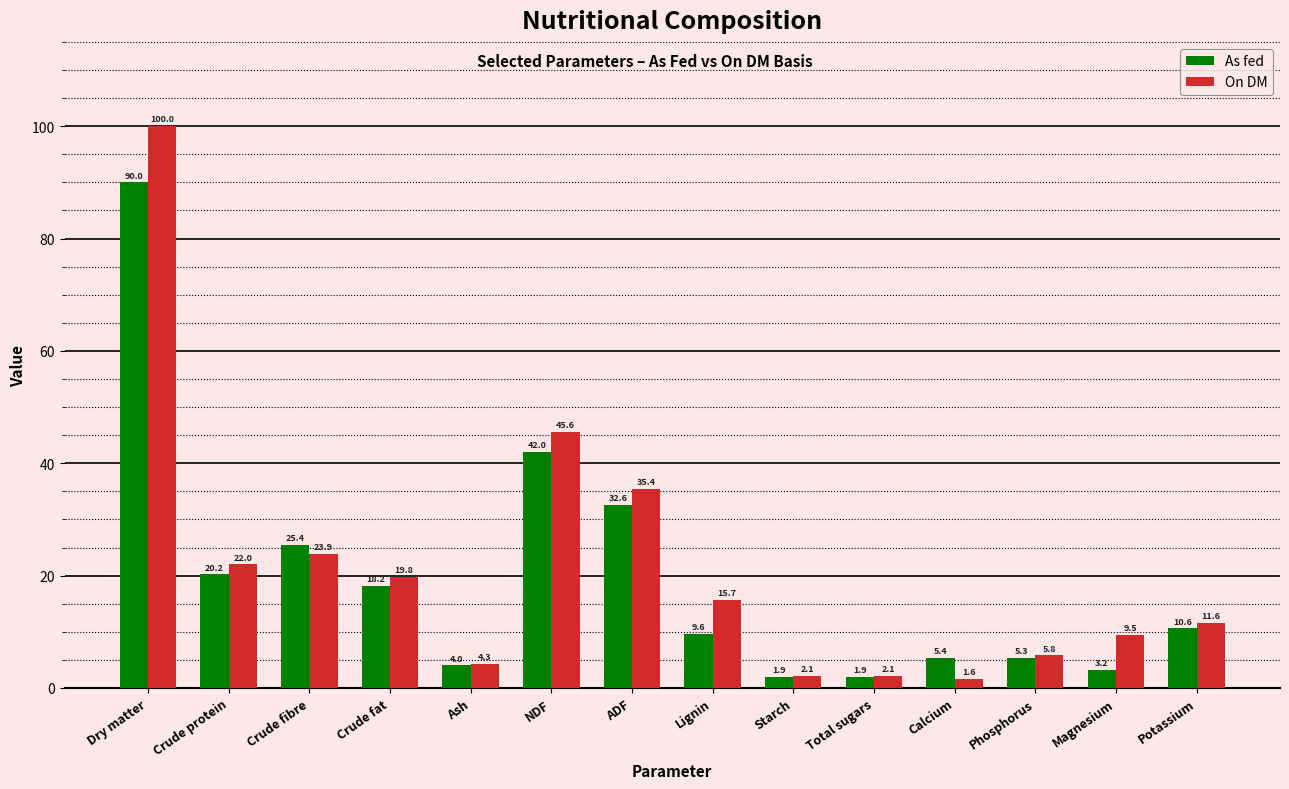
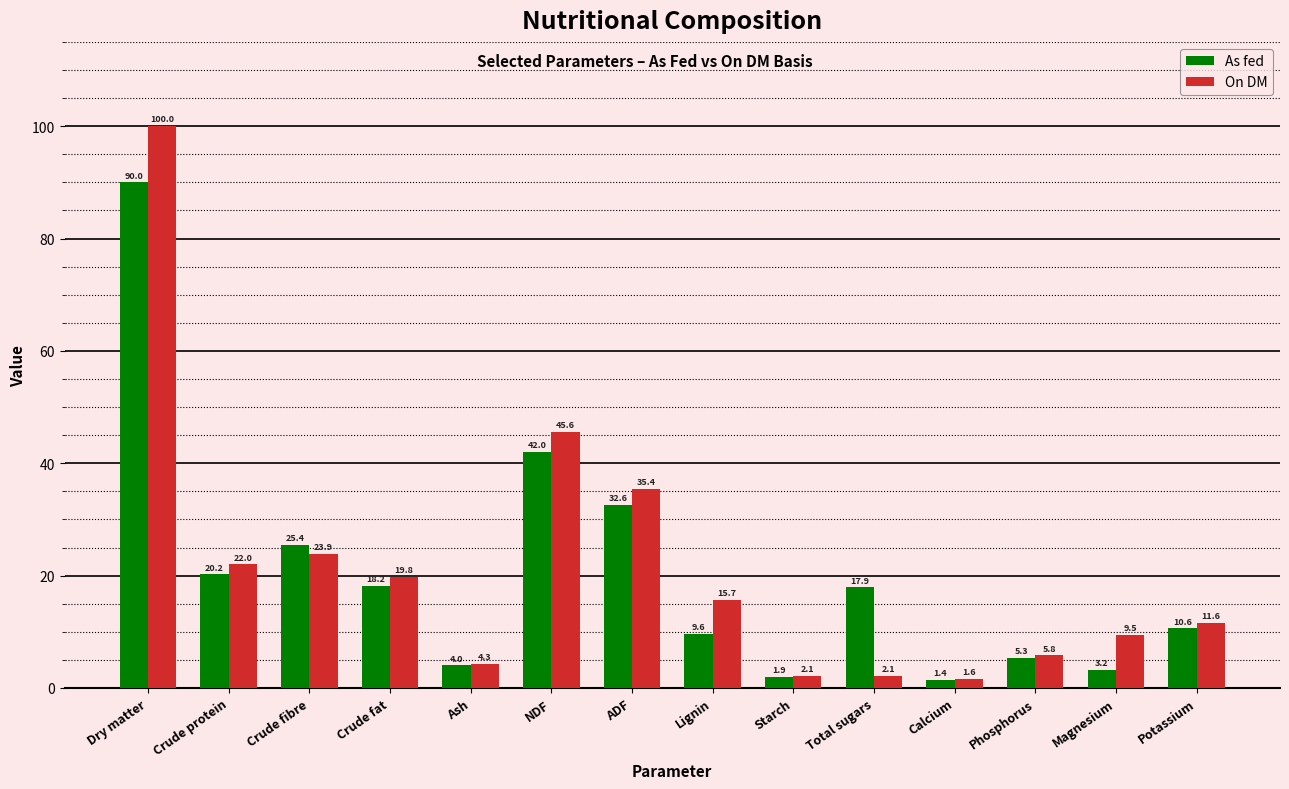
As fed, Total sugars: 1.9 -> 17.9
As fed, Calcium: 5.4 -> 1.4
